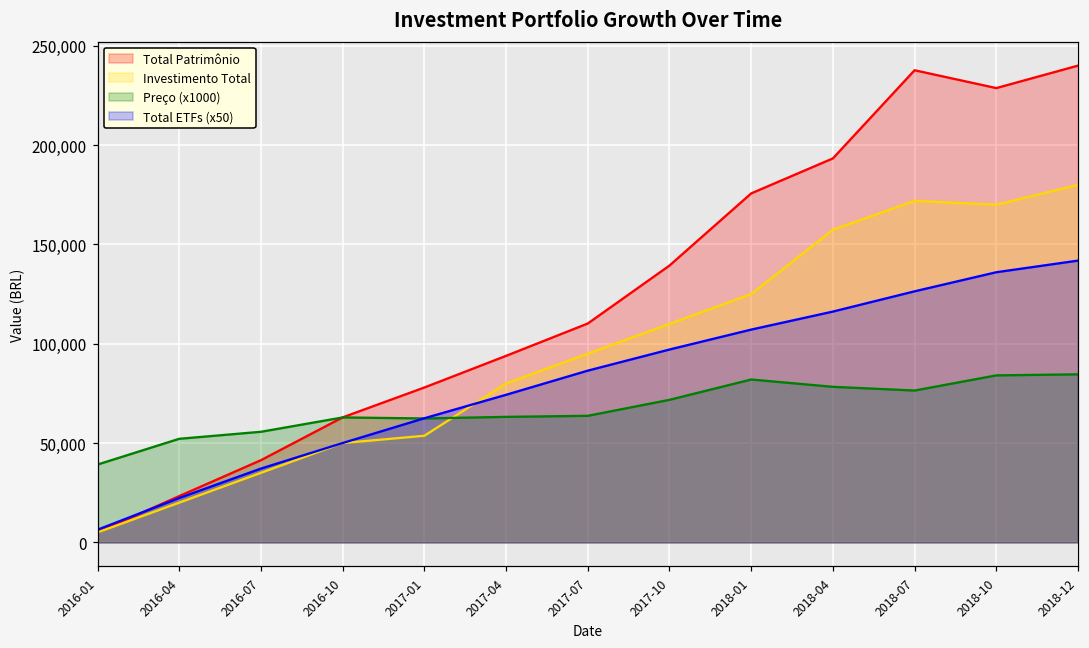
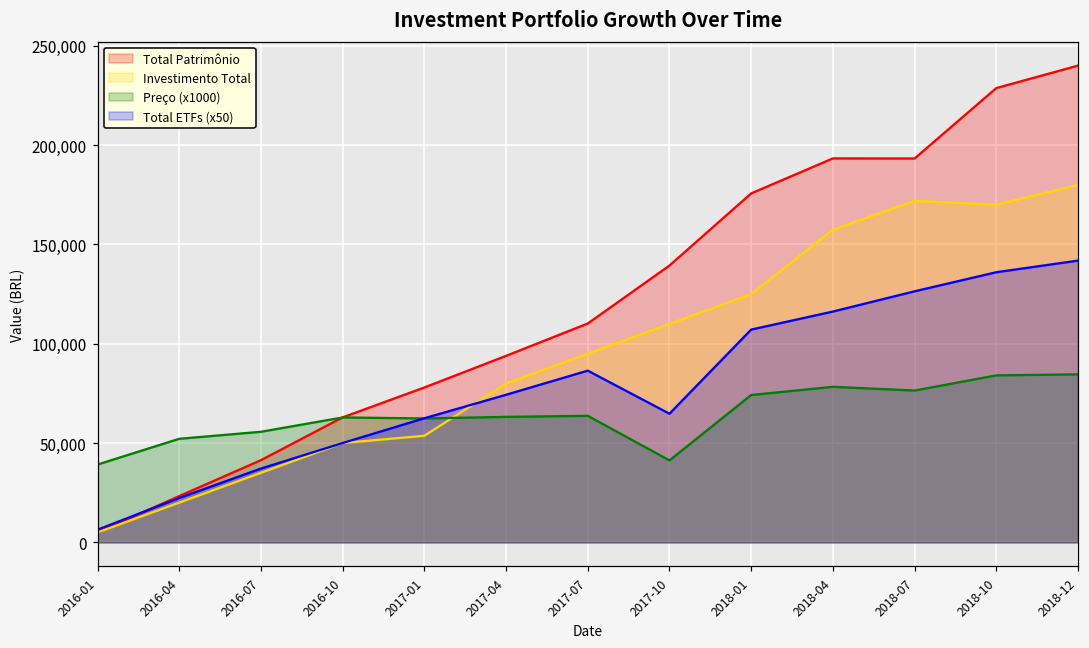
Preço (x1000), 2017-10: 72,000 -> 41,000
Total ETFs (x50), 2017-10: 97,000 -> 65,000
Preço (x1000), 2018-01: 82,000 -> 74,000
Total Patrimônio, 2018-07: 238,000 -> 193,000
